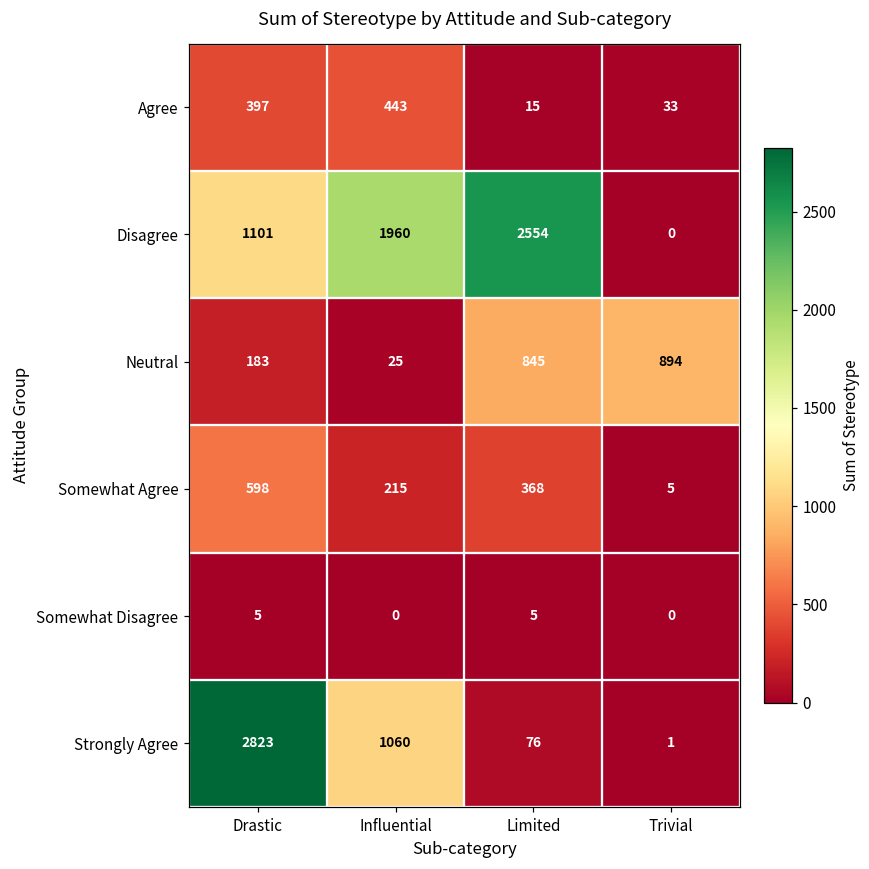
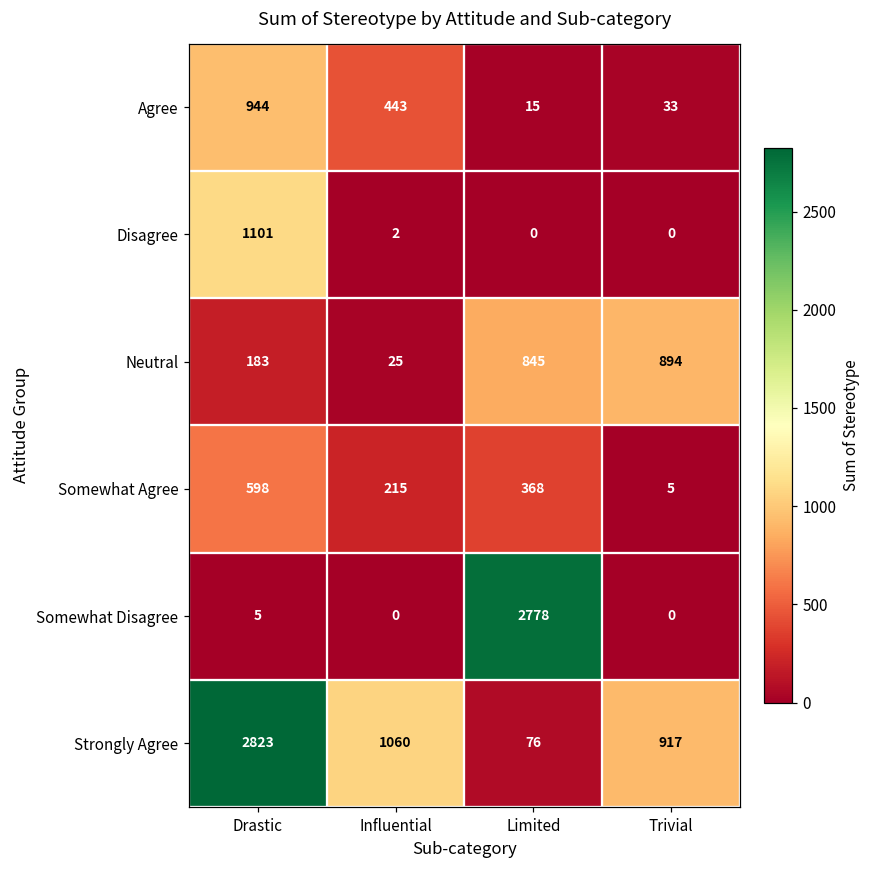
Agree, Drastic: 397 -> 944
Disagree, Influential: 1960 -> 2
Disagree, Limited: 2554 -> 0
Somewhat Disagree, Limited: 5 -> 2778
Strongly Agree, Trivial: 1 -> 917
